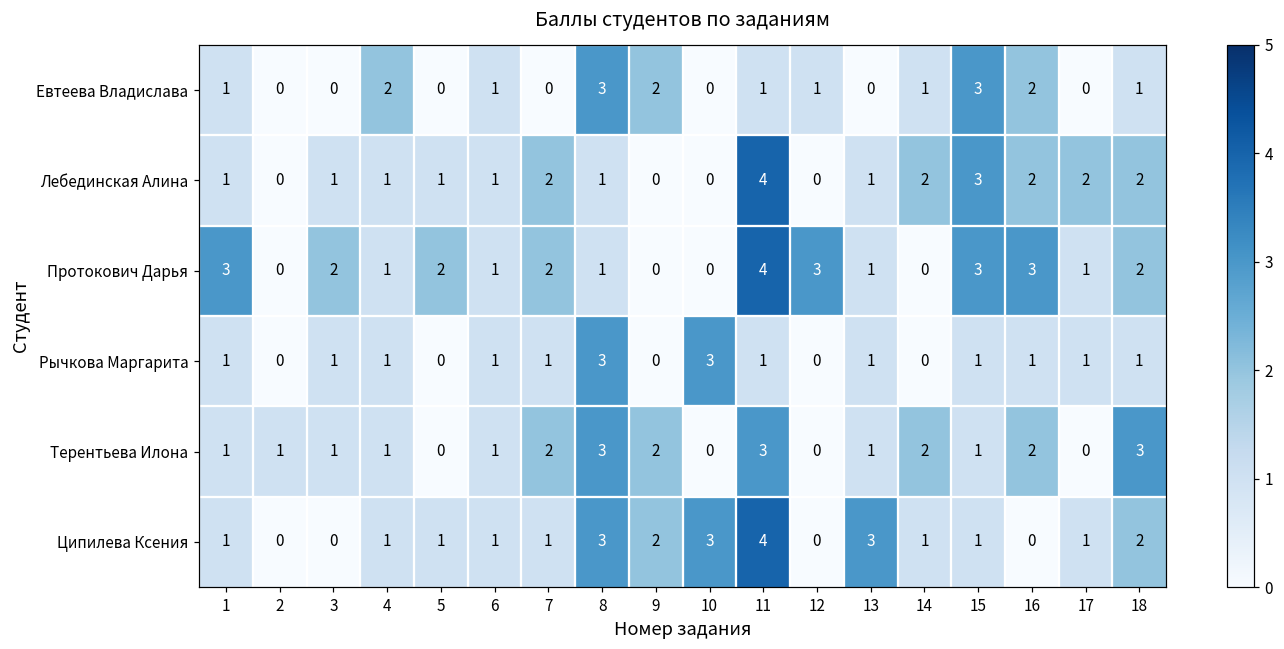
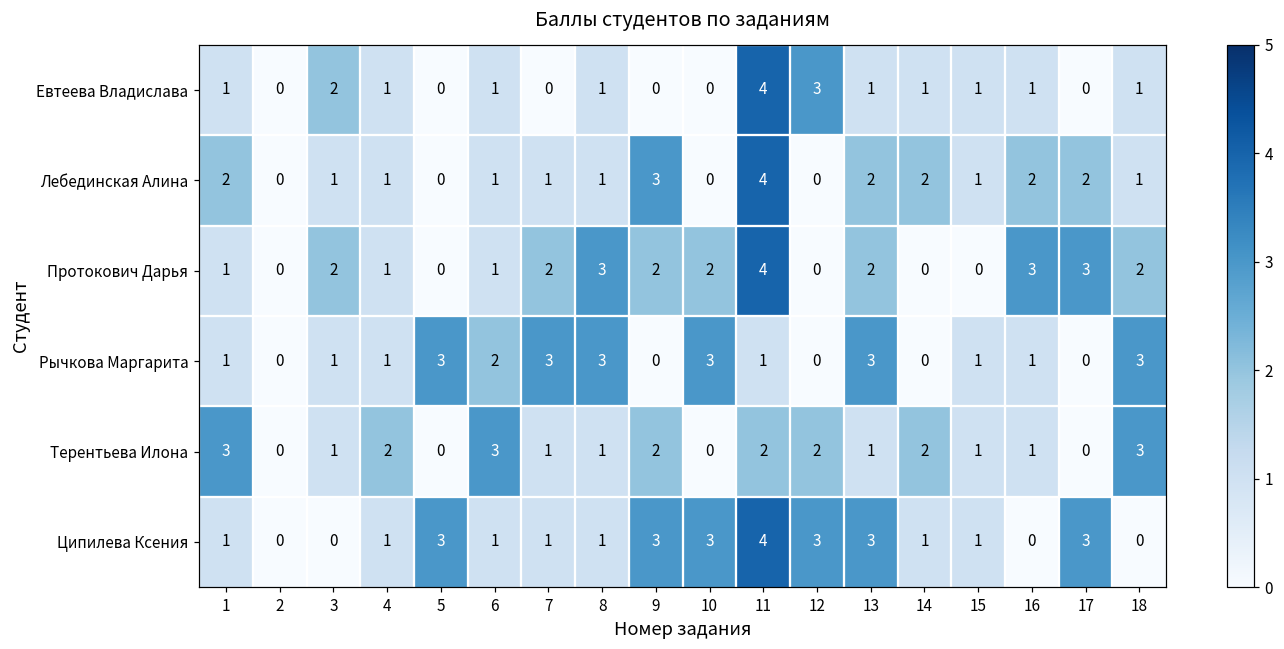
Евтеева Владислава, 3: 0 -> 2
Евтеева Владислава, 4: 2 -> 1
Евтеева Владислава, 8: 3 -> 1
Евтеева Владислава, 9: 2 -> 0
Евтеева Владислава, 11: 1 -> 4
Евтеева Владислава, 12: 1 -> 3
Евтеева Владислава, 13: 0 -> 1
Евтеева Владислава, 15: 3 -> 1
Евтеева Владислава, 16: 2 -> 1
Лебединская Алина, 1: 1 -> 2
Лебединская Алина, 5: 1 -> 0
Лебединская Алина, 7: 2 -> 1
Лебединская Алина, 9: 0 -> 3
Лебединская Алина, 13: 1 -> 2
Лебединская Алина, 15: 3 -> 1
Лебединская Алина, 18: 2 -> 1
Протокович Дарья, 1: 3 -> 1
Протокович Дарья, 5: 2 -> 0
Протокович Дарья, 8: 1 -> 3
Протокович Дарья, 9: 0 -> 2
Протокович Дарья, 10: 0 -> 2
Протокович Дарья, 12: 3 -> 0
Протокович Дарья, 13: 1 -> 2
Протокович Дарья, 15: 3 -> 0
Протокович Дарья, 17: 1 -> 3
Рычкова Маргарита, 5: 0 -> 3
Рычкова Маргарита, 6: 1 -> 2
Рычкова Маргарита, 7: 1 -> 3
Рычкова Маргарита, 13: 1 -> 3
Рычкова Маргарита, 17: 1 -> 0
Рычкова Маргарита, 18: 1 -> 3
Терентьева Илона, 1: 1 -> 3
Терентьева Илона, 2: 1 -> 0
Терентьева Илона, 4: 1 -> 2
Терентьева Илона, 6: 1 -> 3
Терентьева Илона, 7: 2 -> 1
Терентьева Илона, 8: 3 -> 1
Терентьева Илона, 11: 3 -> 2
Терентьева Илона, 12: 0 -> 2
Терентьева Илона, 16: 2 -> 1
Ципилева Ксения, 5: 1 -> 3
Ципилева Ксения, 8: 3 -> 1
Ципилева Ксения, 9: 2 -> 3
Ципилева Ксения, 12: 0 -> 3
Ципилева Ксения, 17: 1 -> 3
Ципилева Ксения, 18: 2 -> 0
